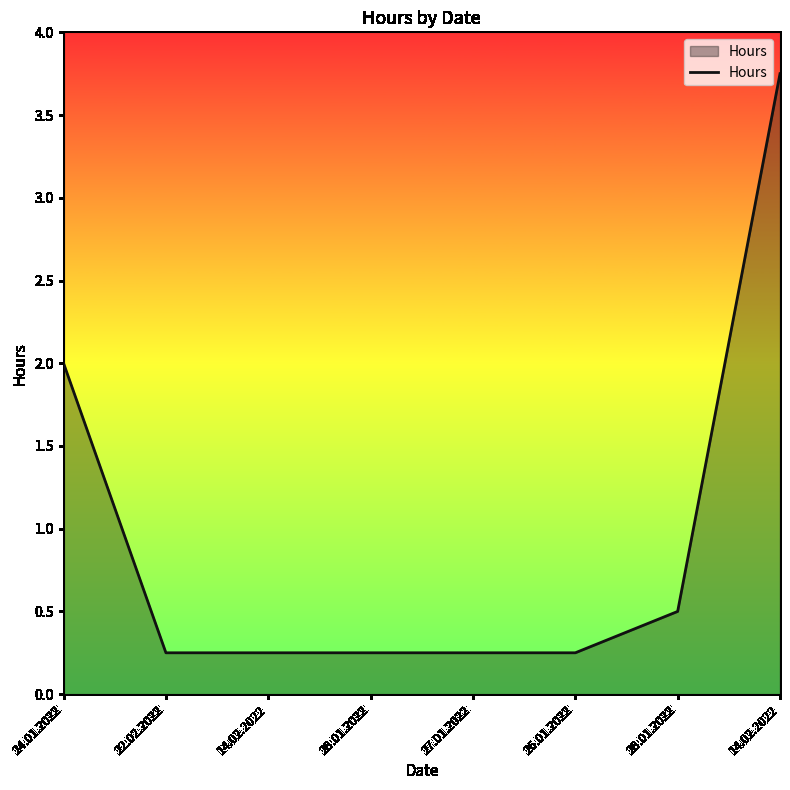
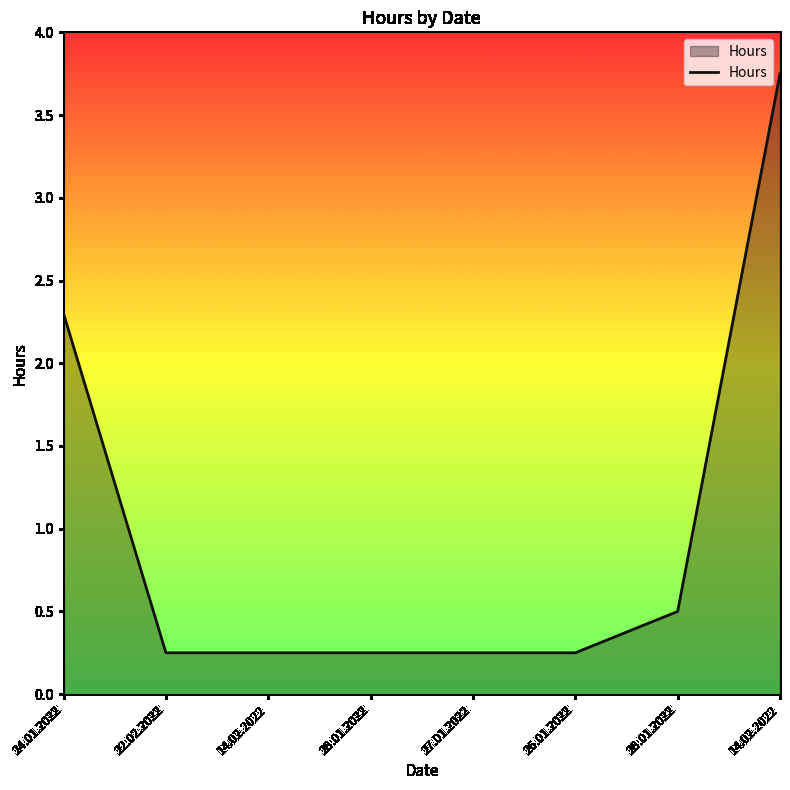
24.01.2022: 2.0 -> 2.3
